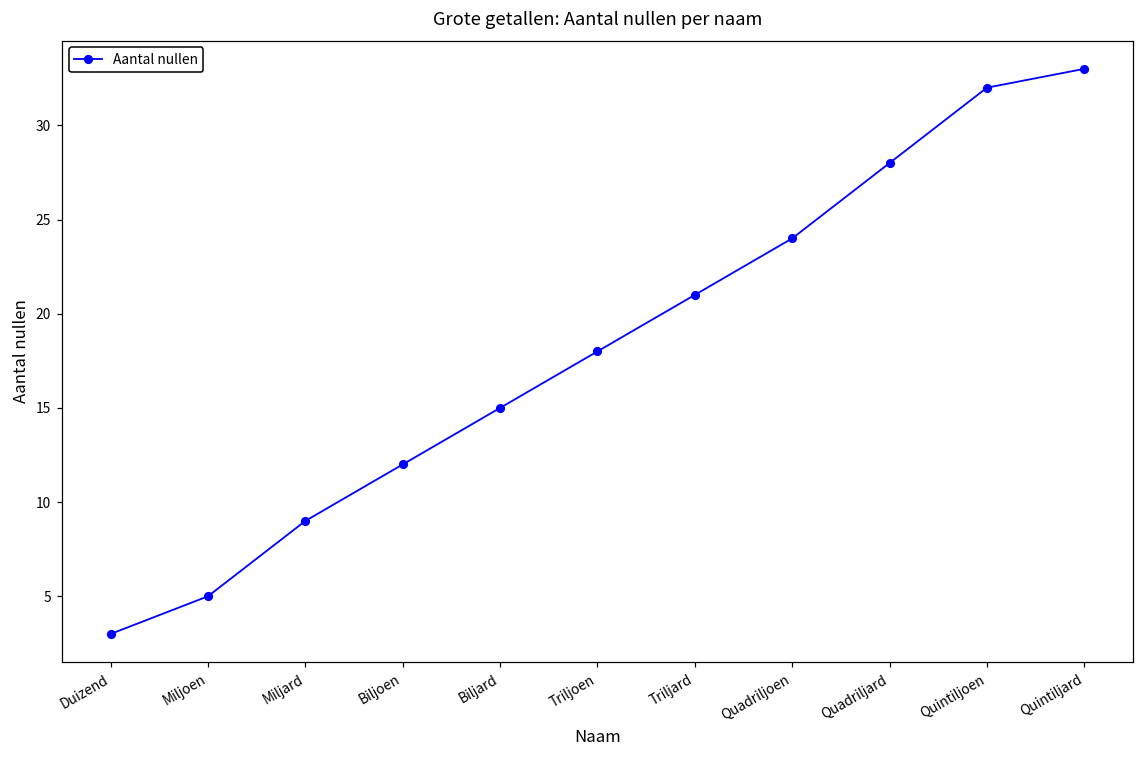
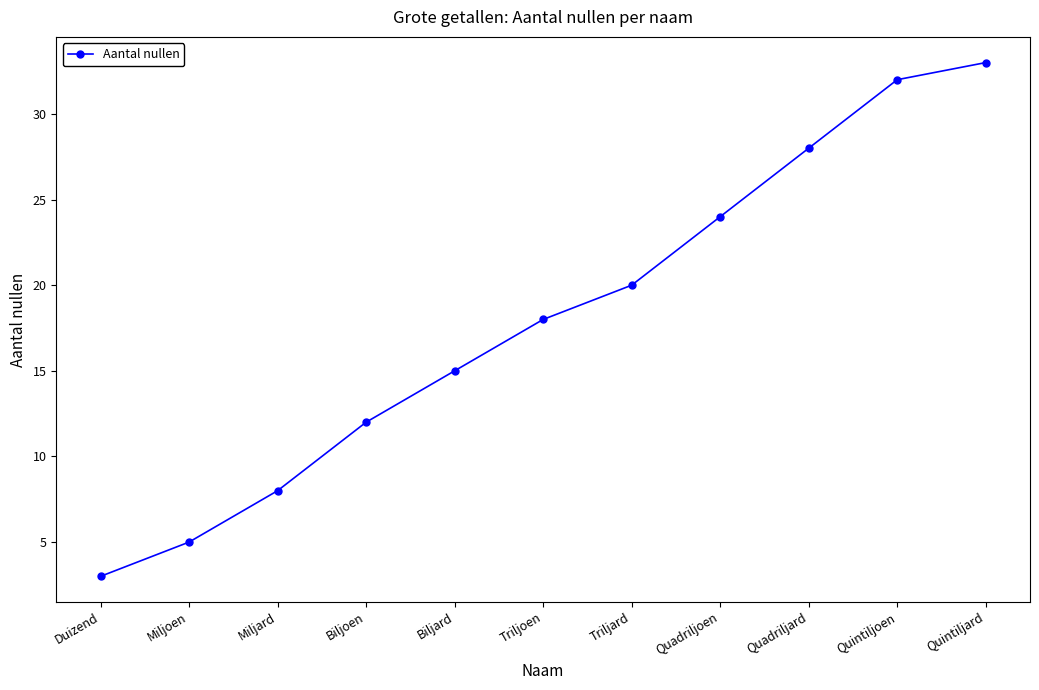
Miljard: 9 -> 8
Triljard: 21 -> 20
